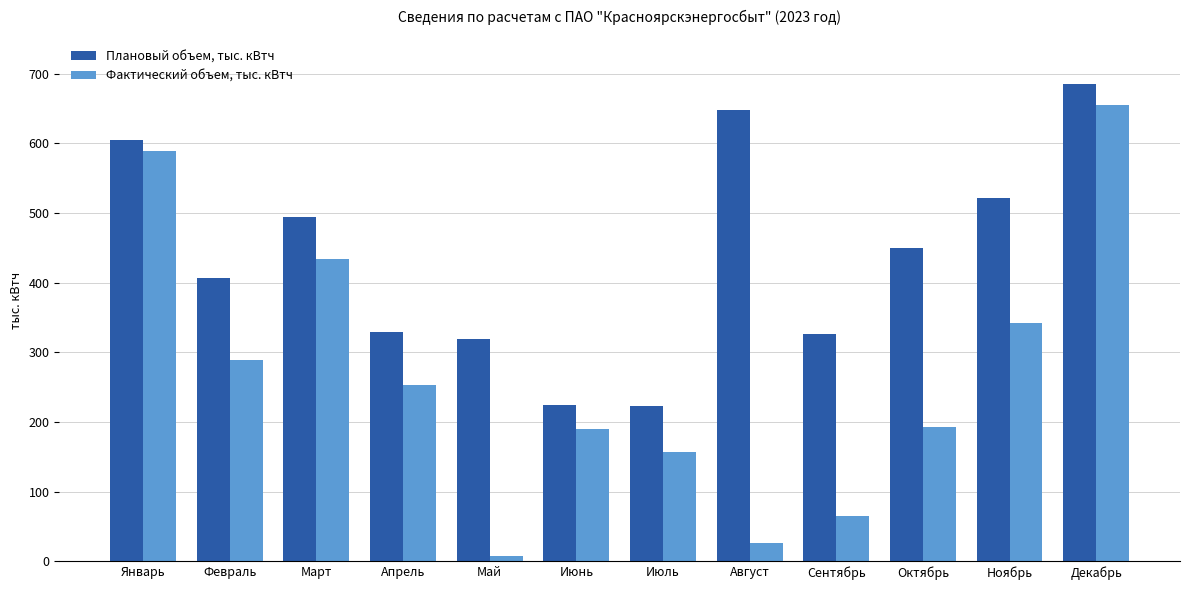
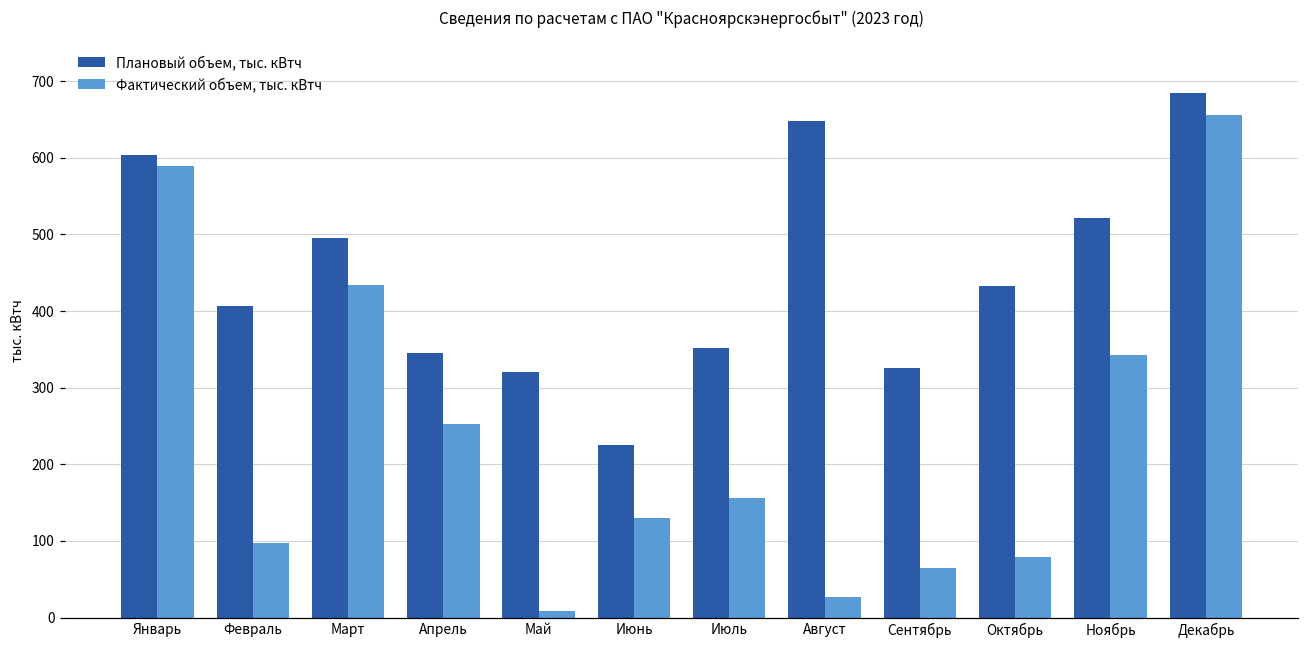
Фактический объем, тыс. кВтч, Февраль: 290 -> 100
Плановый объем, тыс. кВтч, Апрель: 330 -> 340
Фактический объем, тыс. кВтч, Июнь: 190 -> 130
Плановый объем, тыс. кВтч, Июль: 220 -> 350
Плановый объем, тыс. кВтч, Октябрь: 450 -> 430
Фактический объем, тыс. кВтч, Октябрь: 190 -> 80
